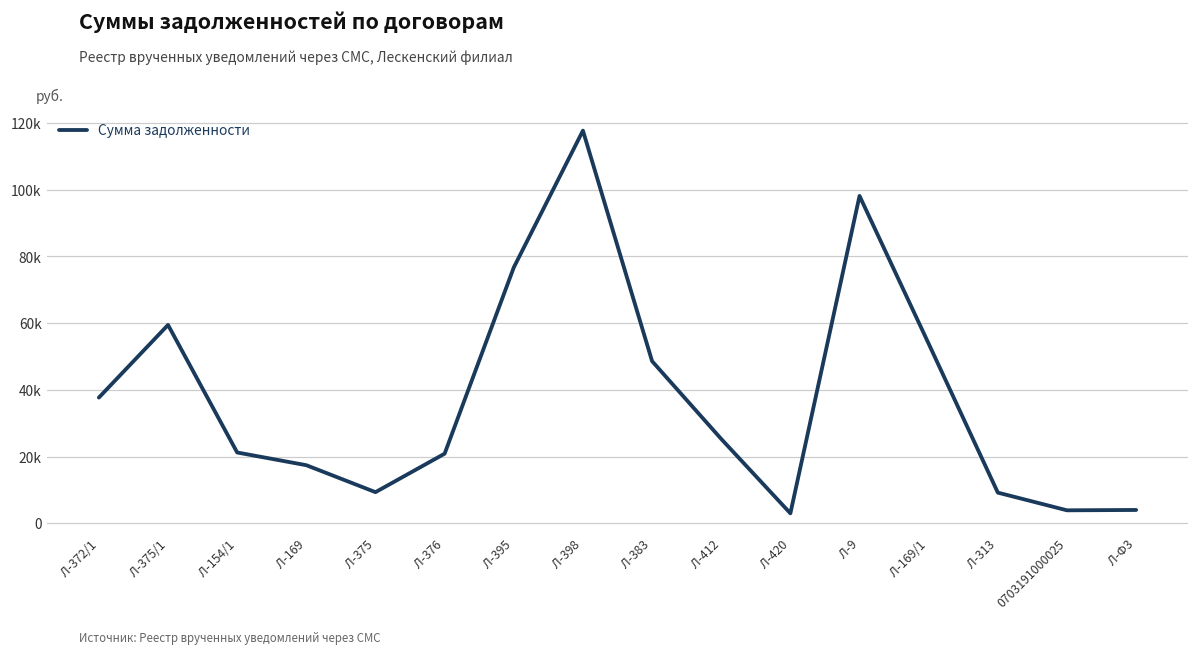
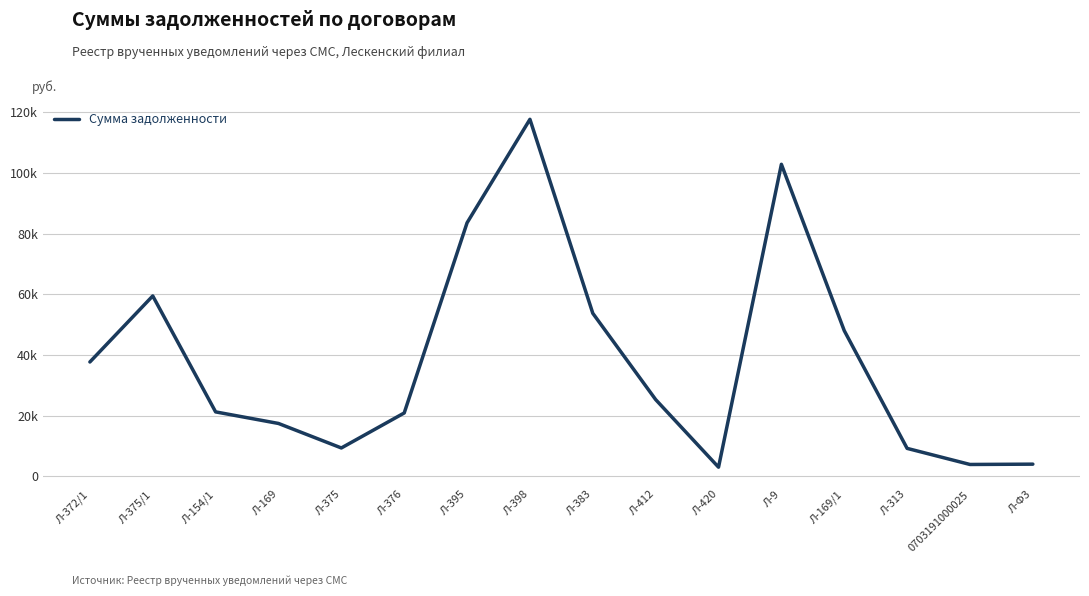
Л-395: 77000 -> 84000
Л-383: 49000 -> 54000
Л-9: 98000 -> 103000
Л-169/1: 54000 -> 48000
